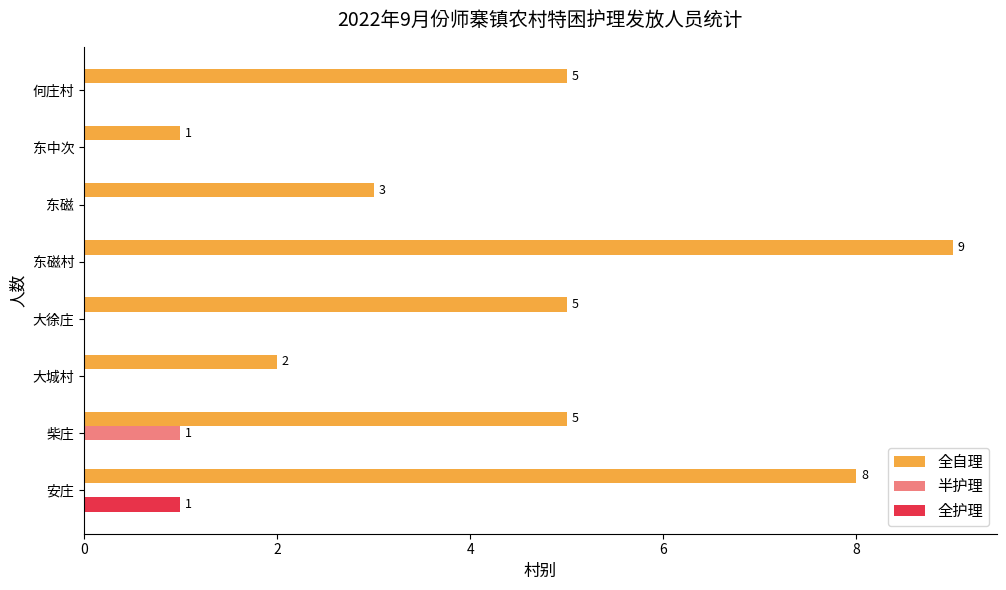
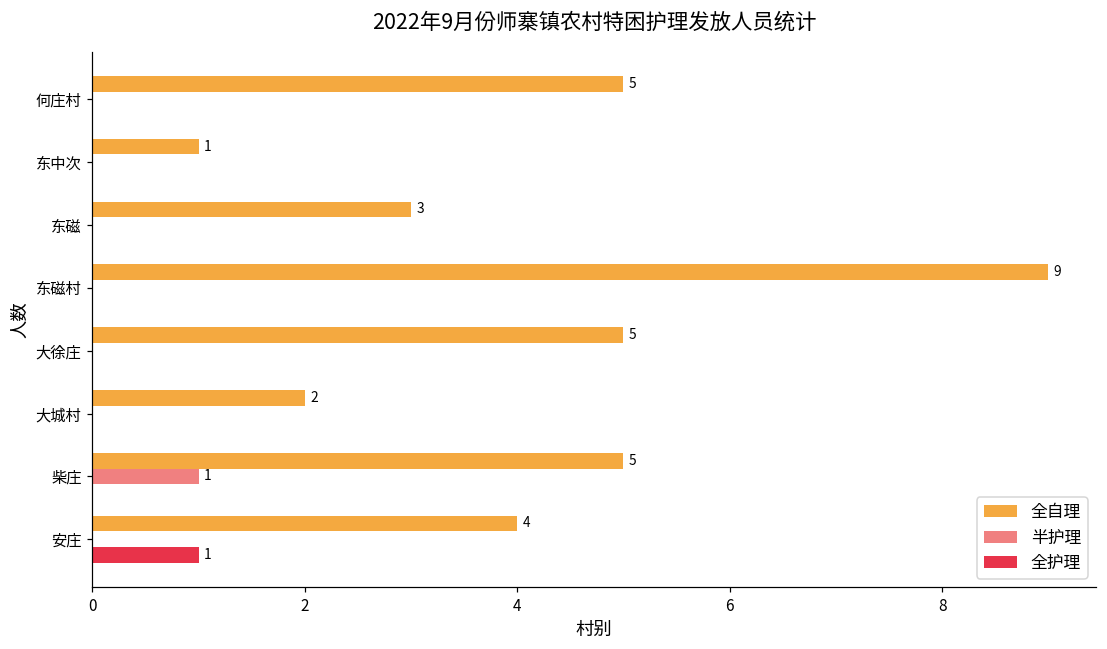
全自理, 安庄: 8 -> 4
